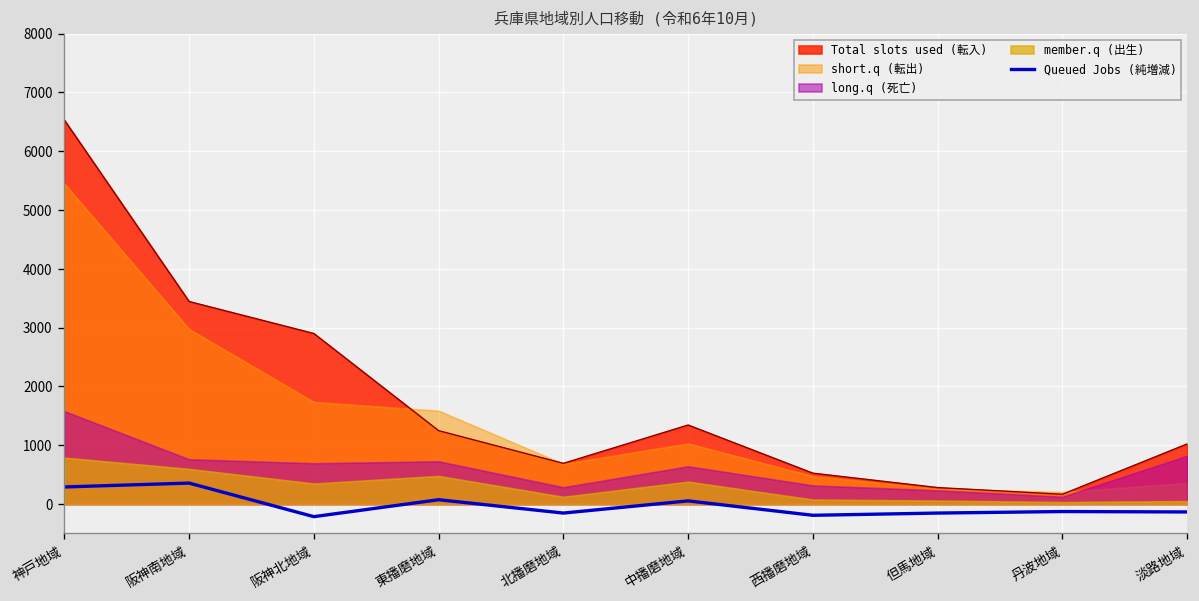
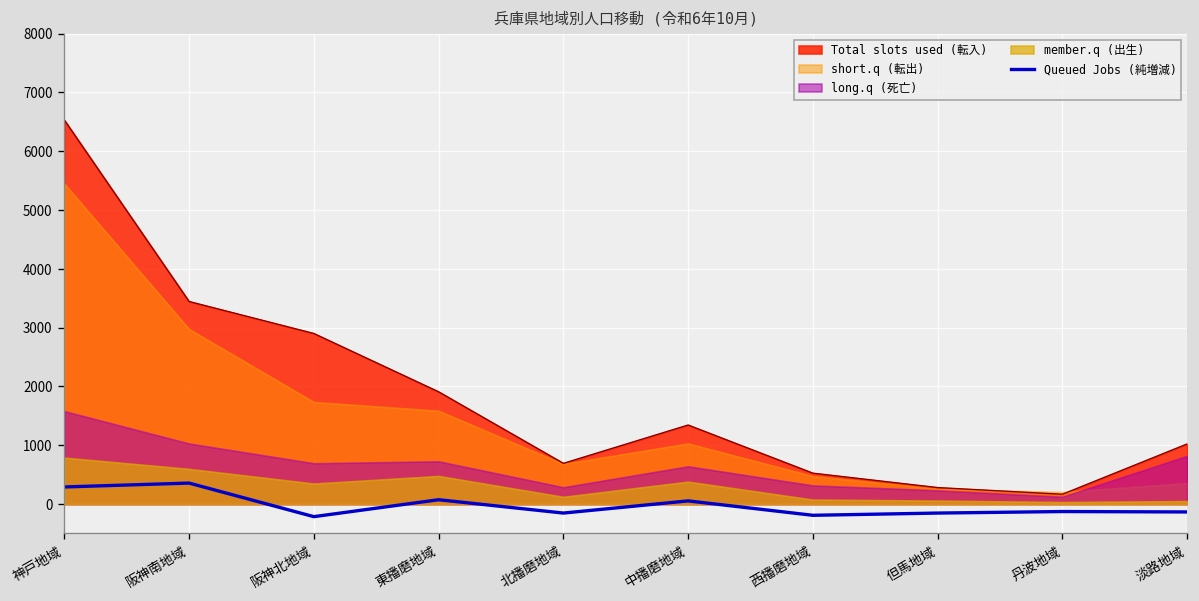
long.q (死亡), 阪神南地域: 800 -> 1000
Total slots used (転入), 東播磨地域: 1200 -> 1900
